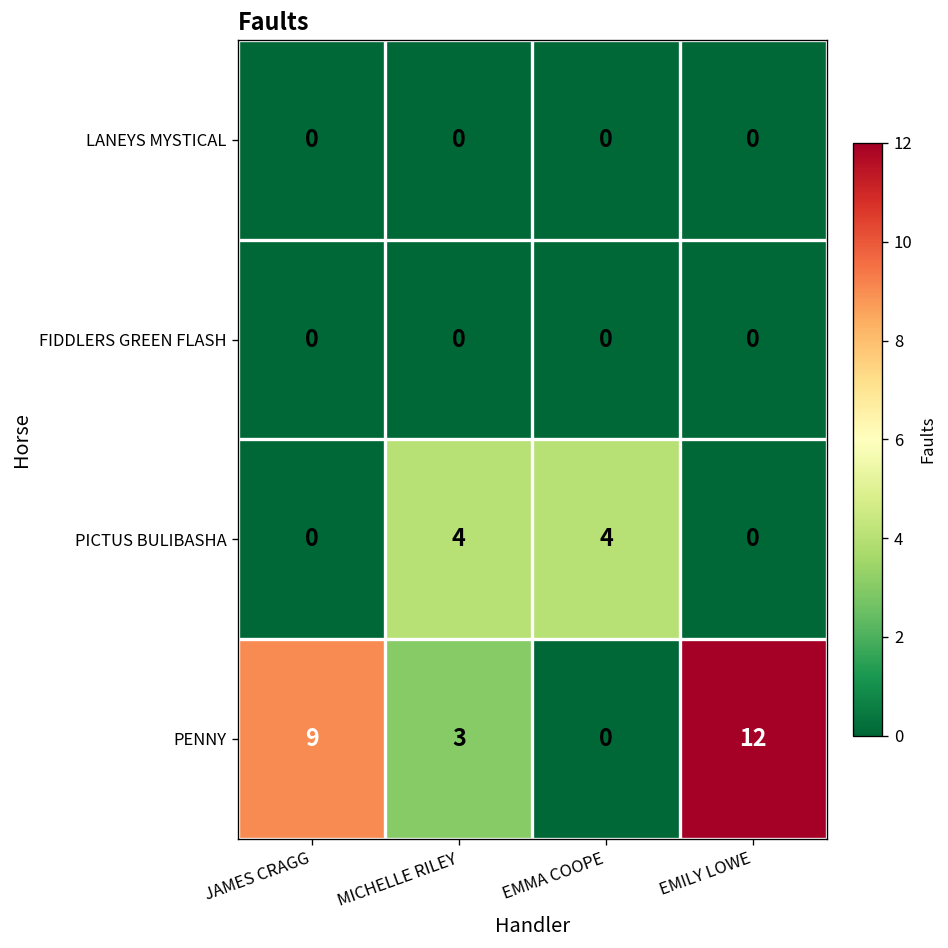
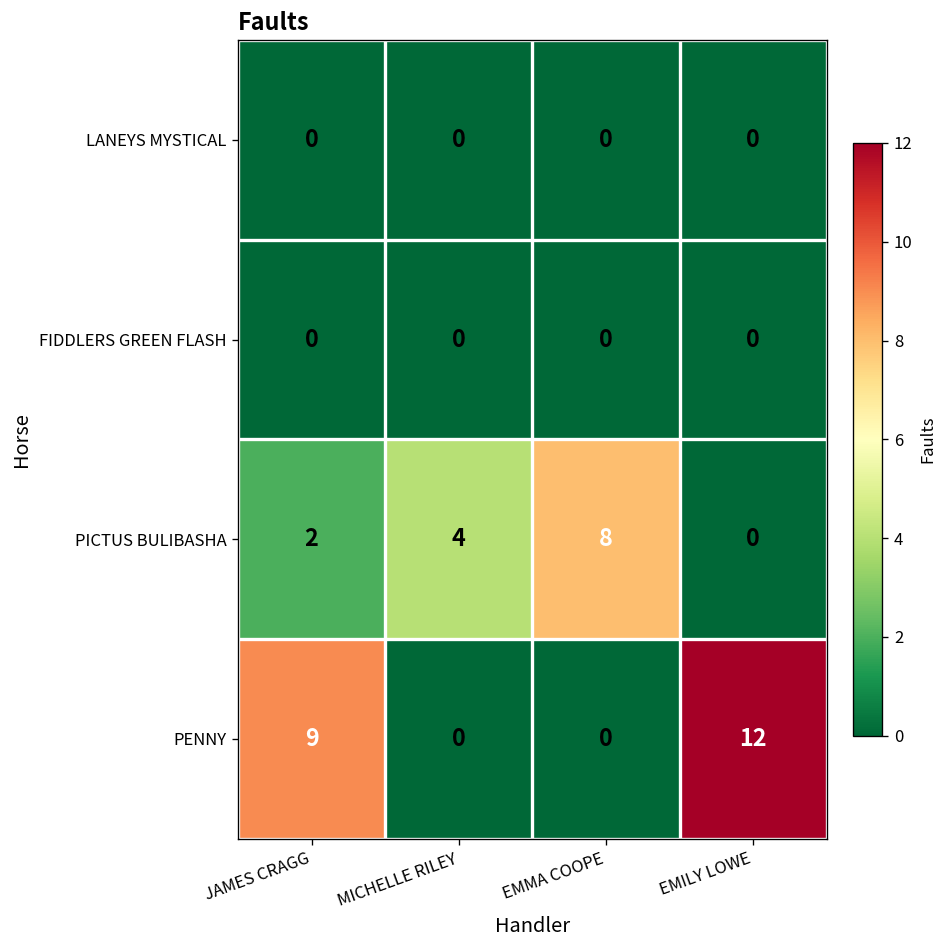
PICTUS BULIBASHA, JAMES CRAGG: 0 -> 2
PICTUS BULIBASHA, EMMA COOPE: 4 -> 8
PENNY, MICHELLE RILEY: 3 -> 0
